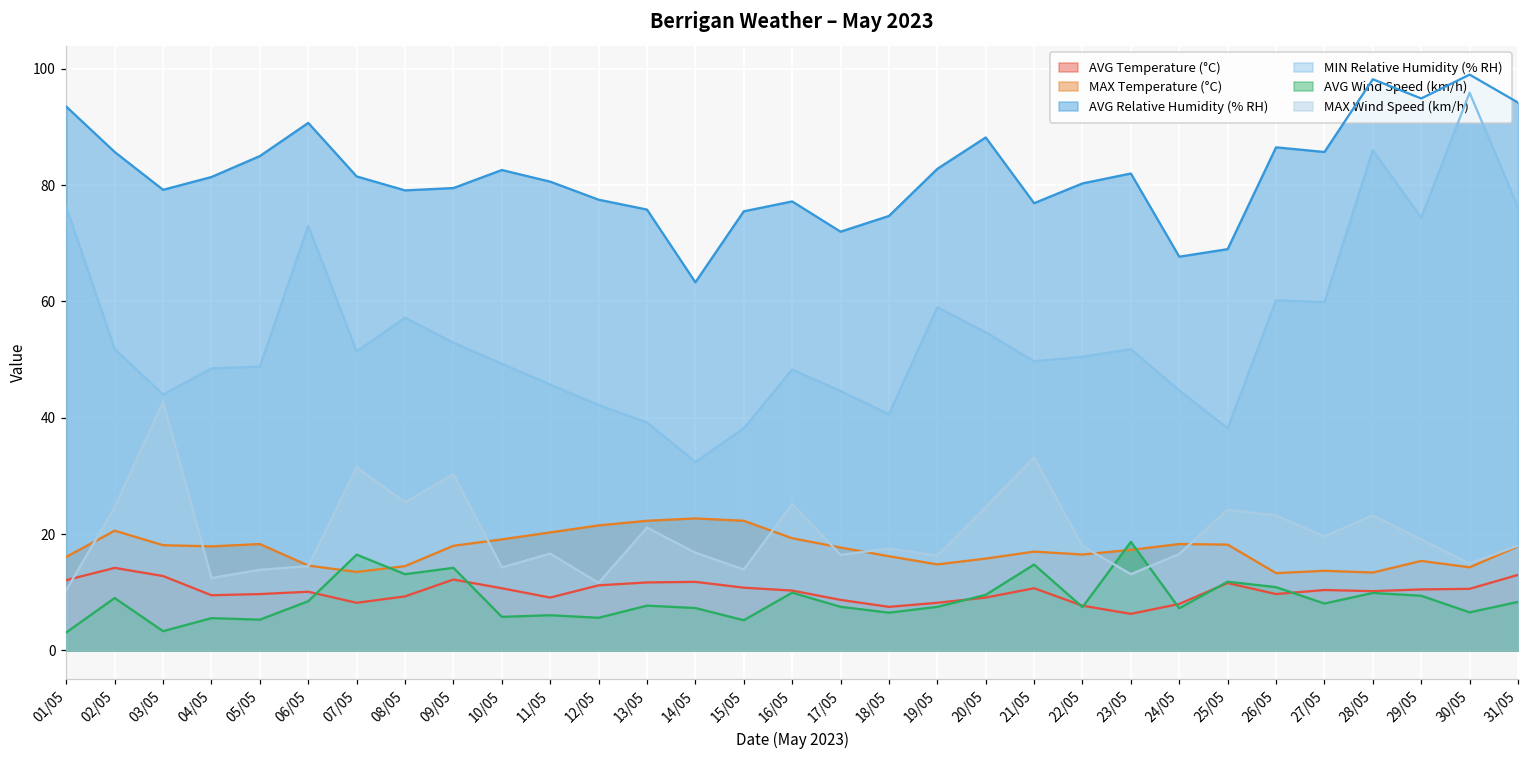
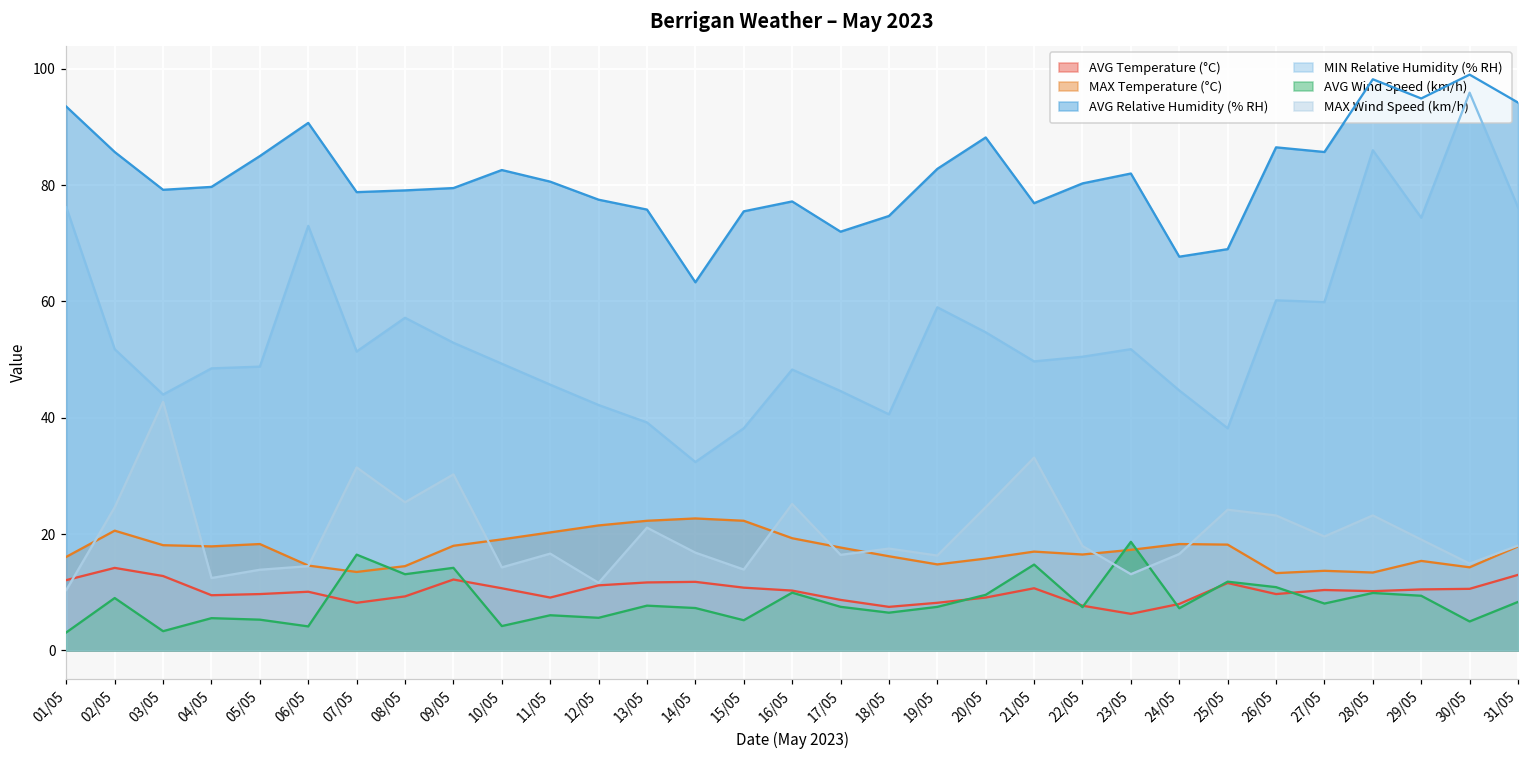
AVG Relative Humidity (% RH), 04/05: 81 -> 80
AVG Wind Speed (km/h), 06/05: 8 -> 4
AVG Relative Humidity (% RH), 07/05: 82 -> 79
AVG Wind Speed (km/h), 10/05: 6 -> 4
AVG Wind Speed (km/h), 30/05: 7 -> 5
